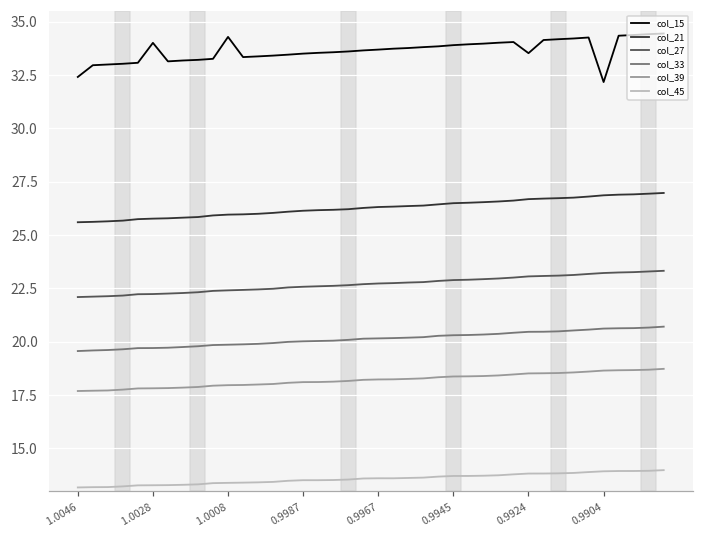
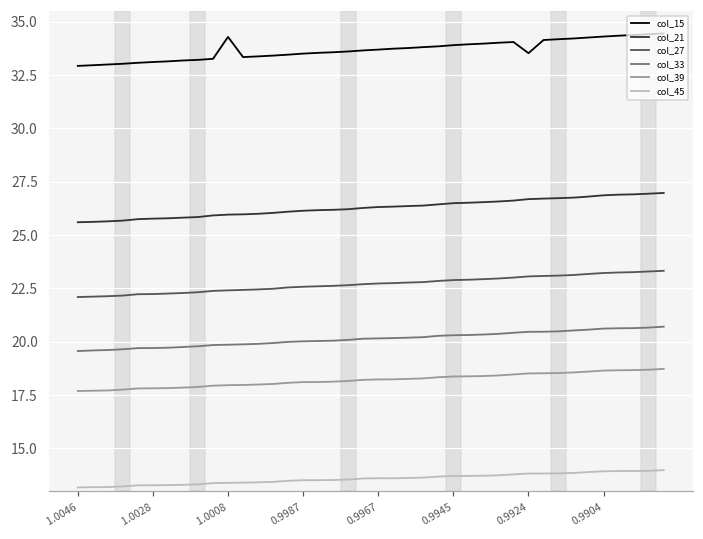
col_15, 1.0046: 32.4 -> 32.9
col_15, 1.0028: 34.0 -> 33.1
col_15, 0.9904: 32.2 -> 34.3
